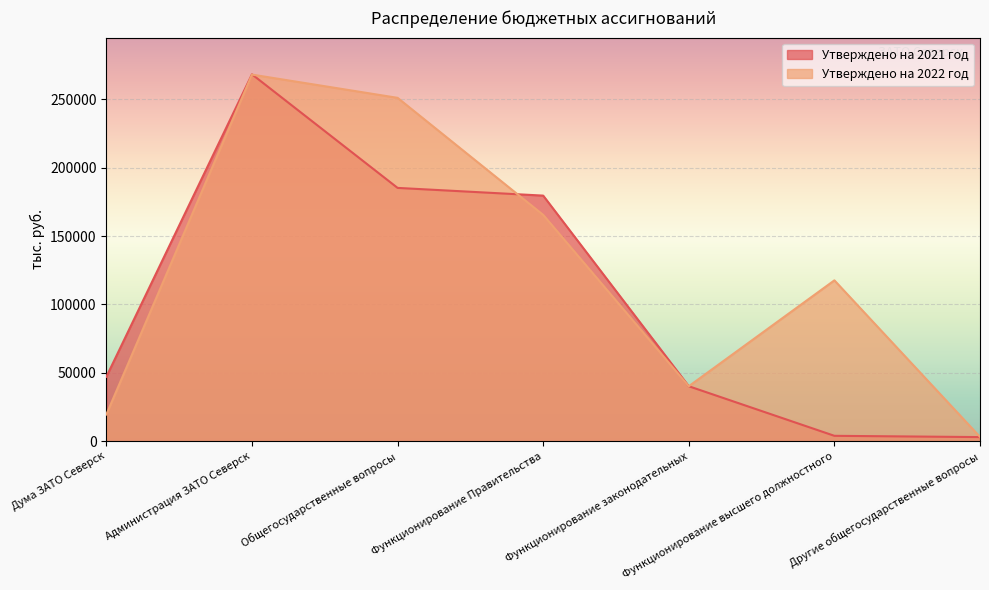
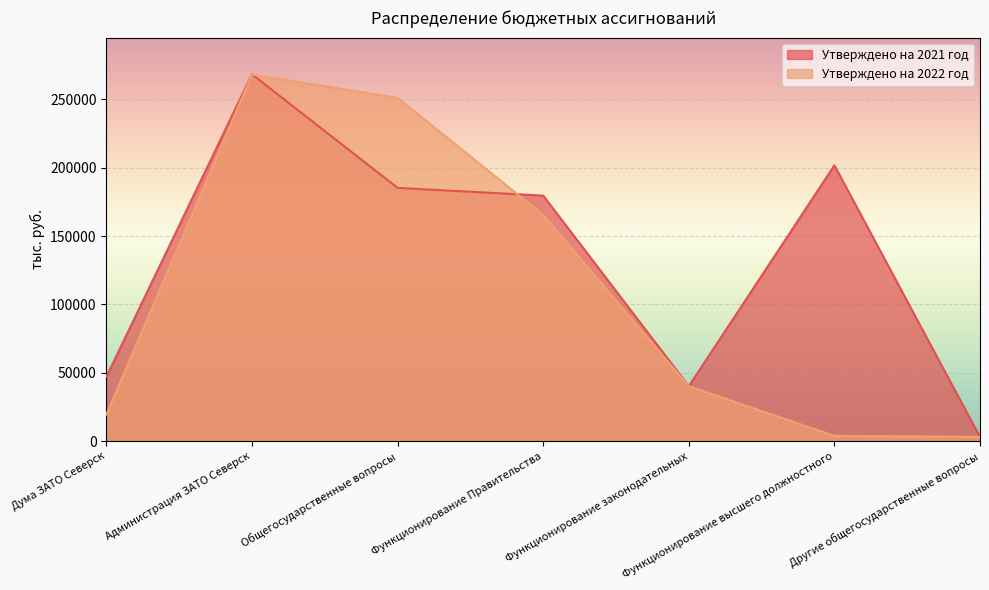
Утверждено на 2021 год, Функционирование высшего должностного: 4000 -> 202000
Утверждено на 2022 год, Функционирование высшего должностного: 118000 -> 4000
